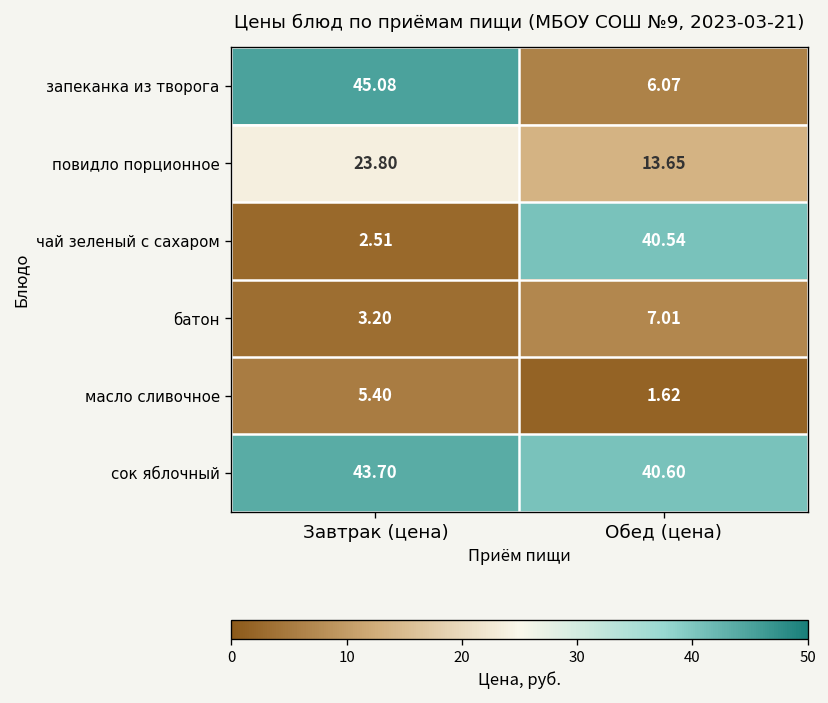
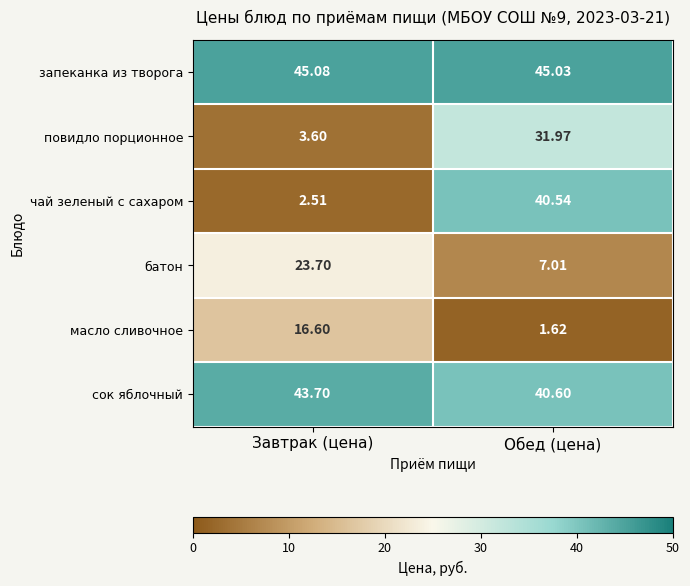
запеканка из творога, Обед (цена): 6.07 -> 45.03
повидло порционное, Завтрак (цена): 23.80 -> 3.60
повидло порционное, Обед (цена): 13.65 -> 31.97
батон, Завтрак (цена): 3.20 -> 23.70
масло сливочное, Завтрак (цена): 5.40 -> 16.60
